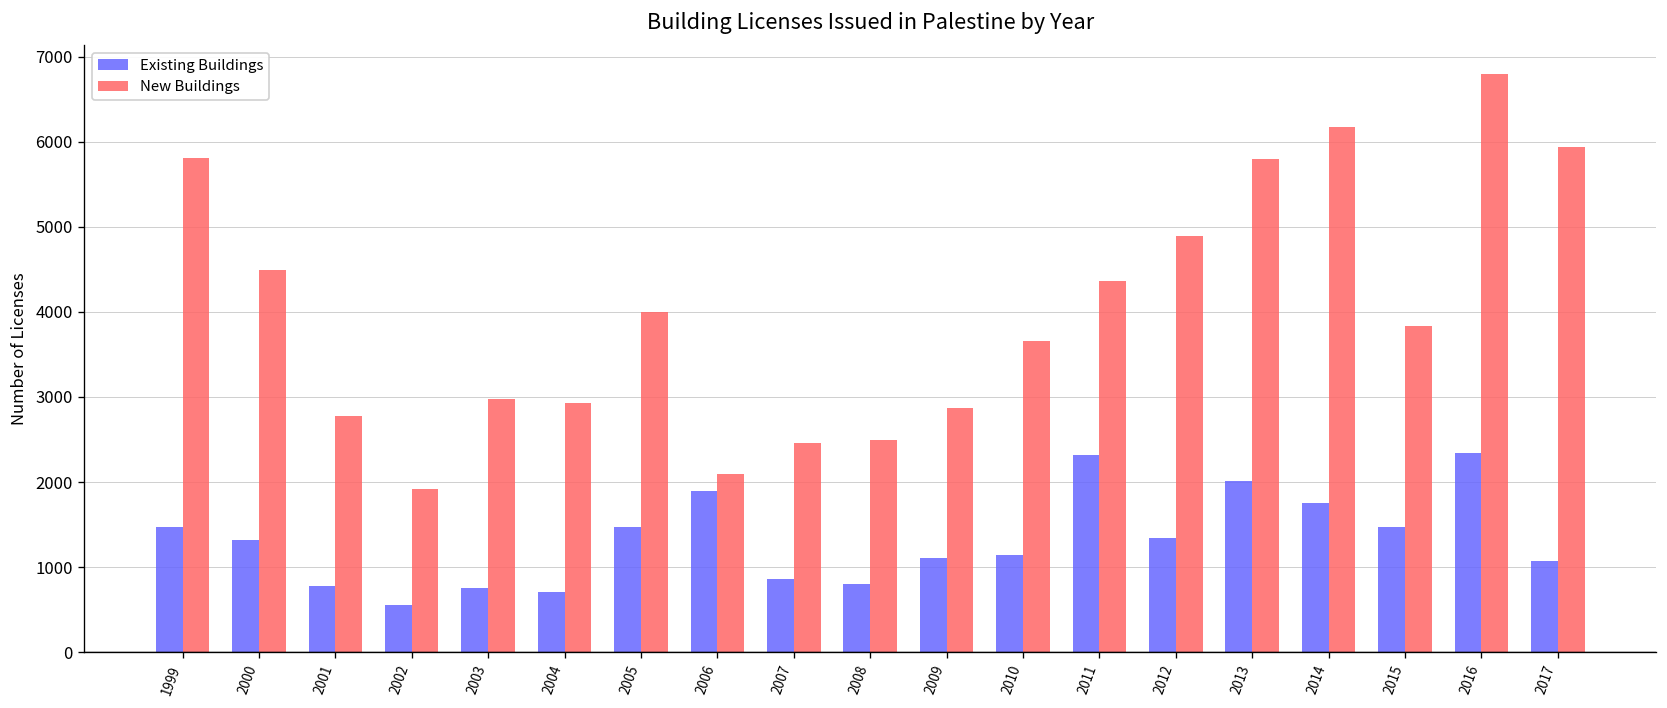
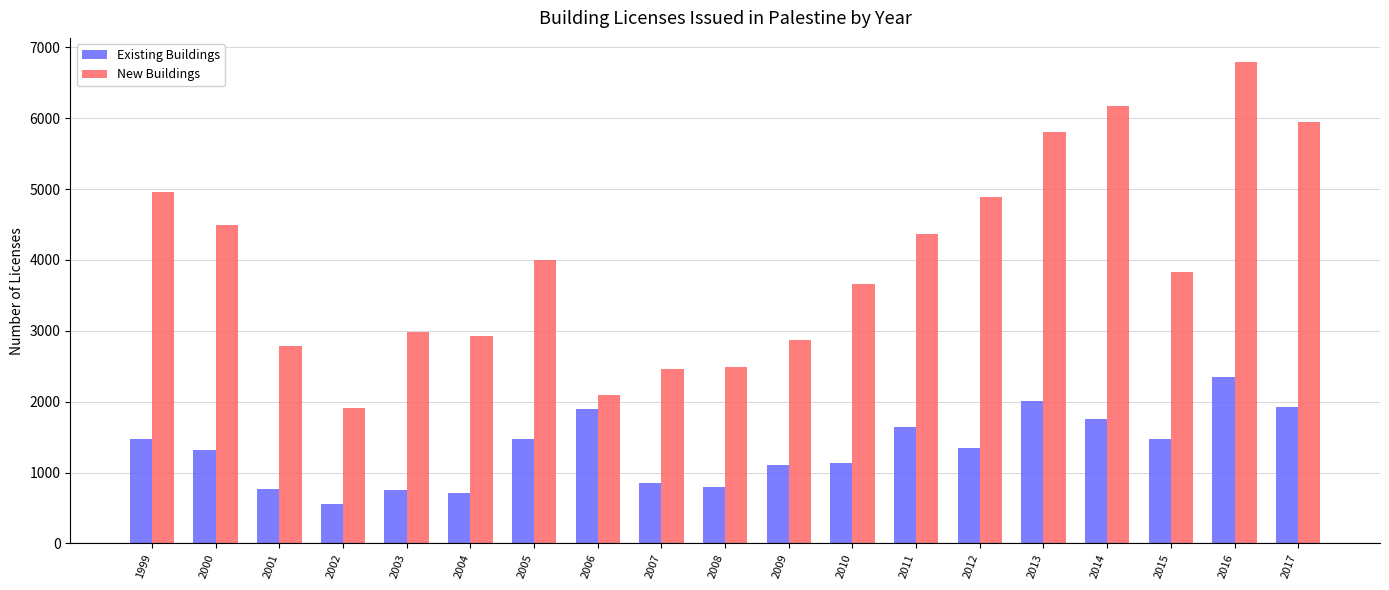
New Buildings, 1999: 5800 -> 5000
Existing Buildings, 2011: 2300 -> 1700
Existing Buildings, 2017: 1100 -> 1900
